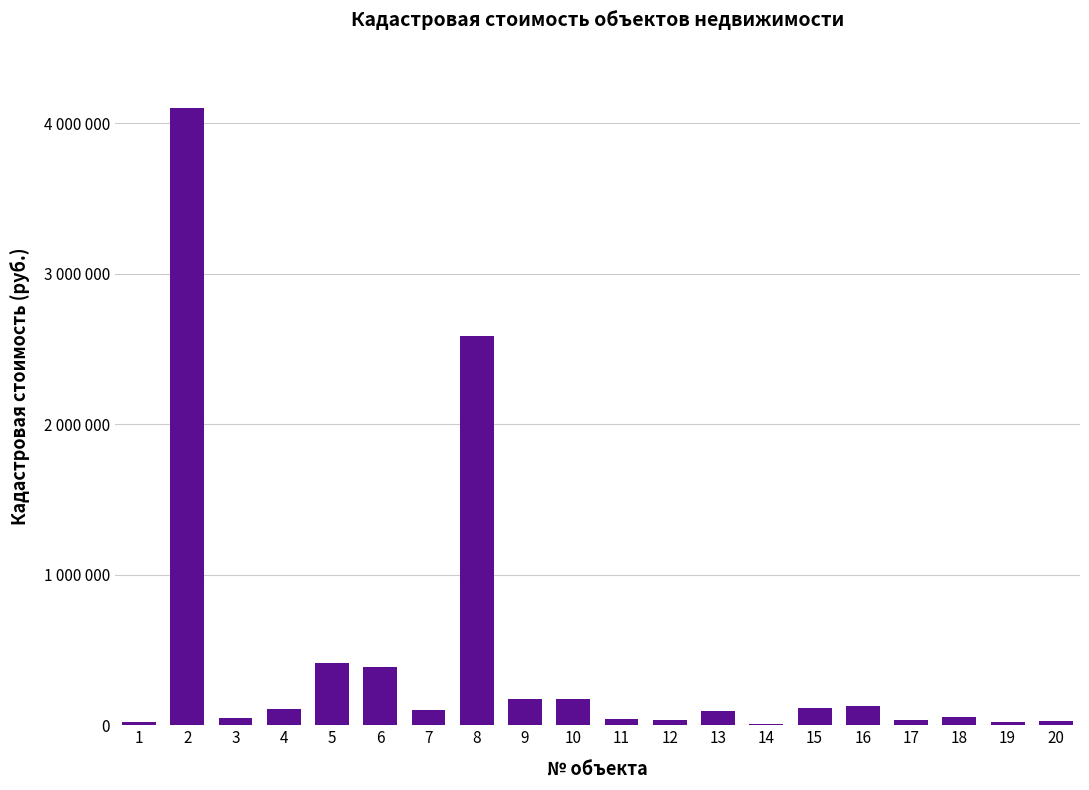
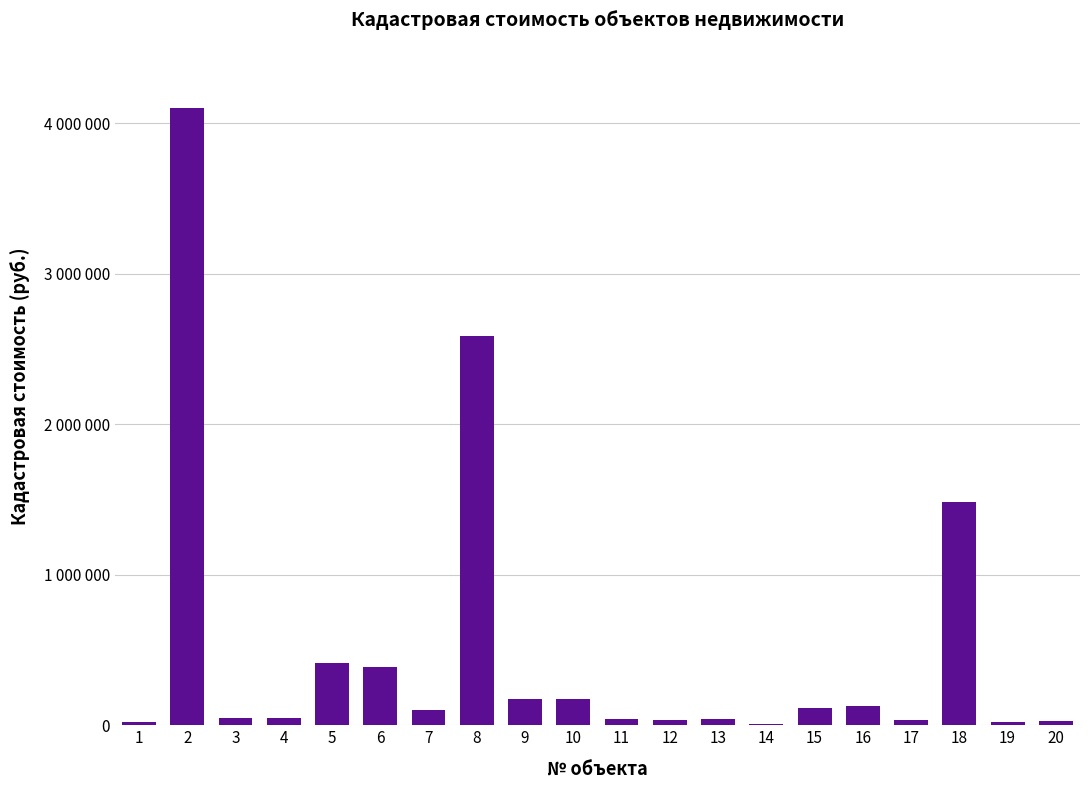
4: 110000 -> 50000
13: 100000 -> 40000
18: 60000 -> 1480000
